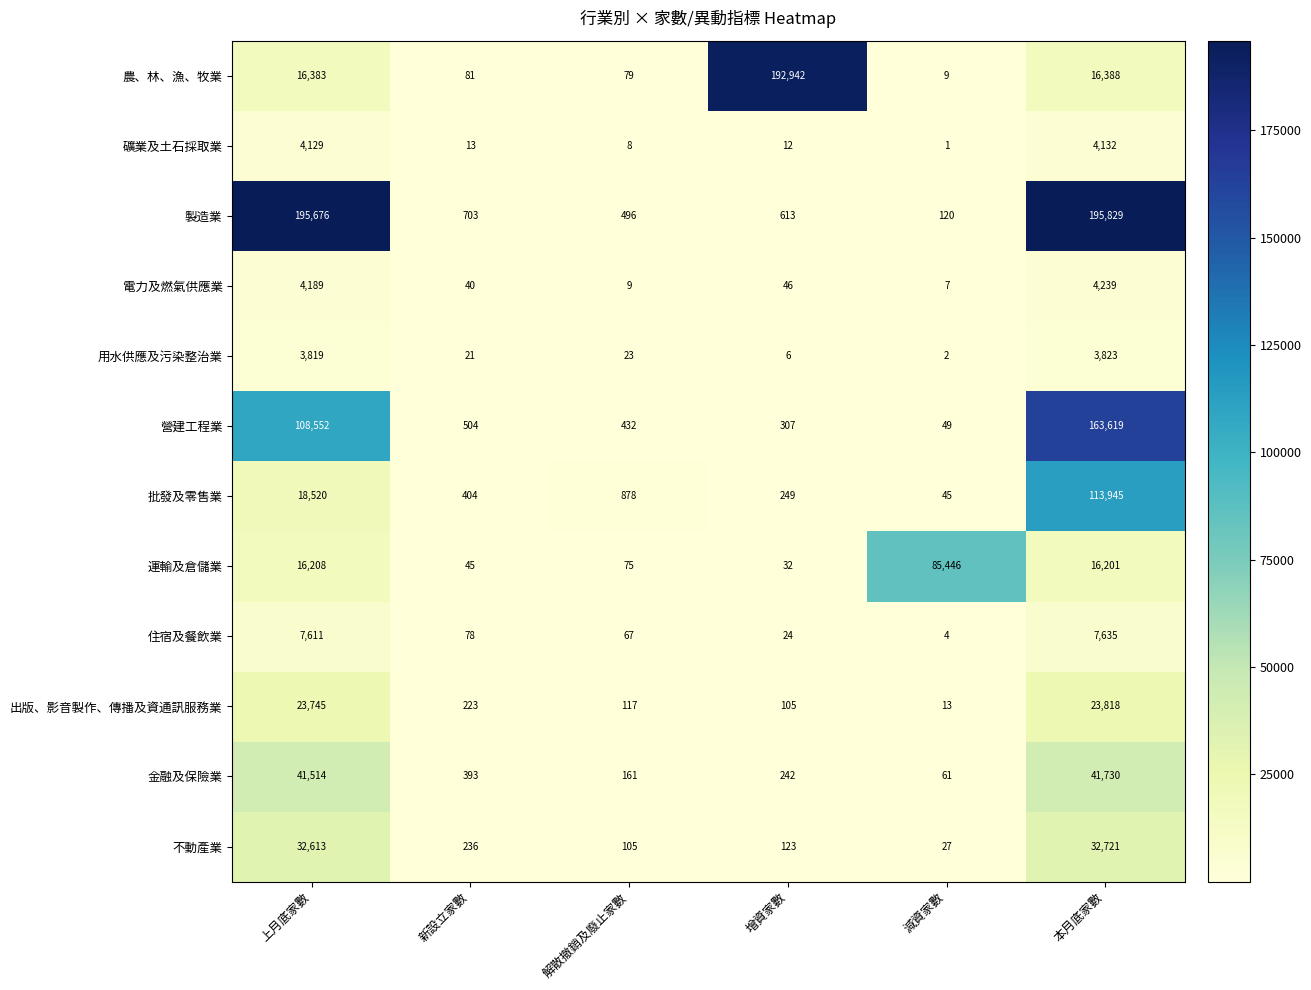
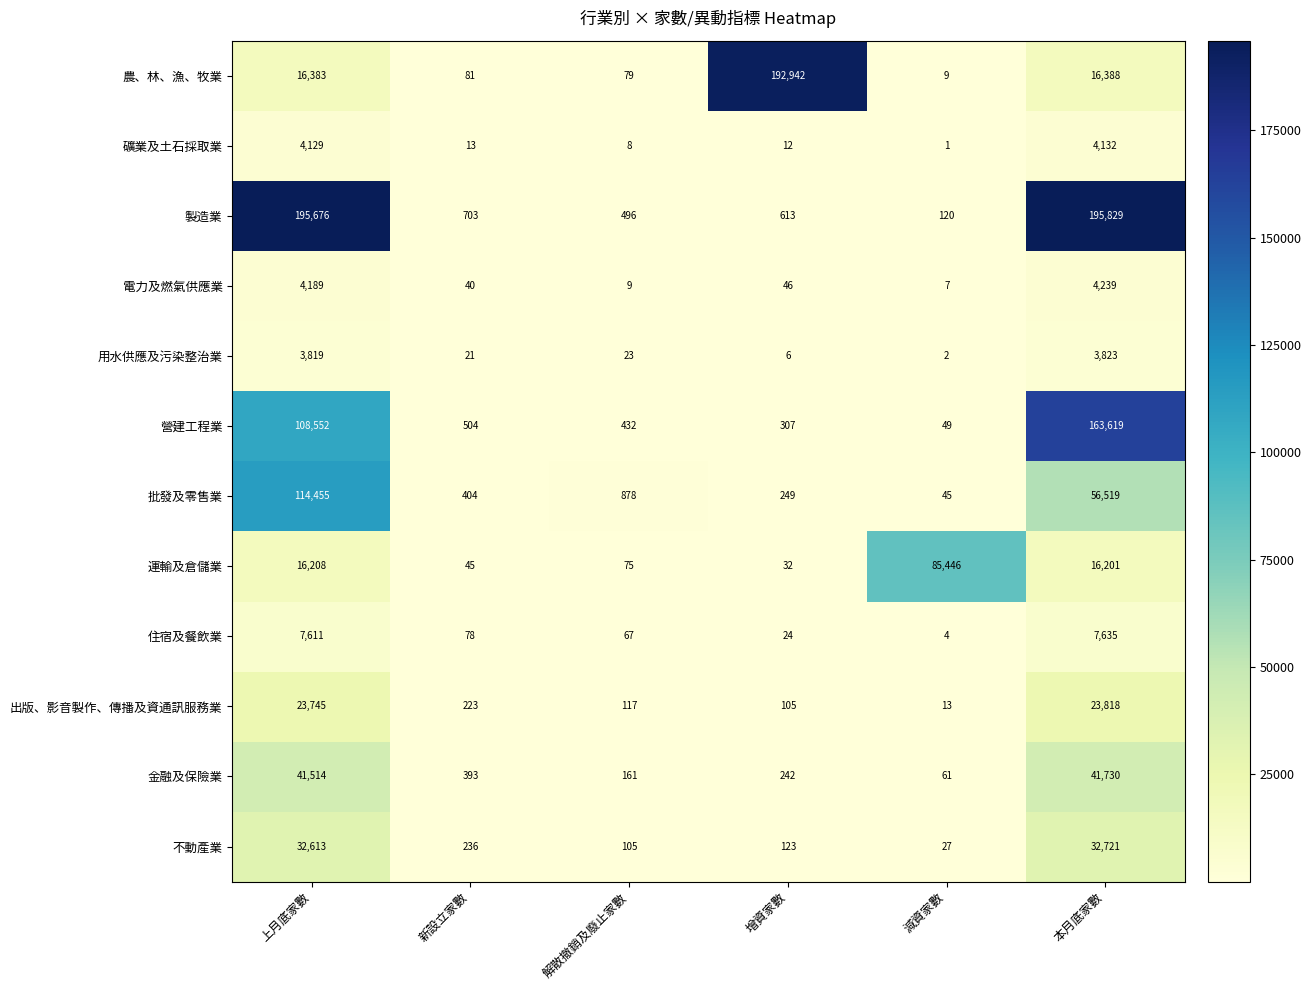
批發及零售業, 上月底家數: 18,520 -> 114,455
批發及零售業, 本月底家數: 113,945 -> 56,519
